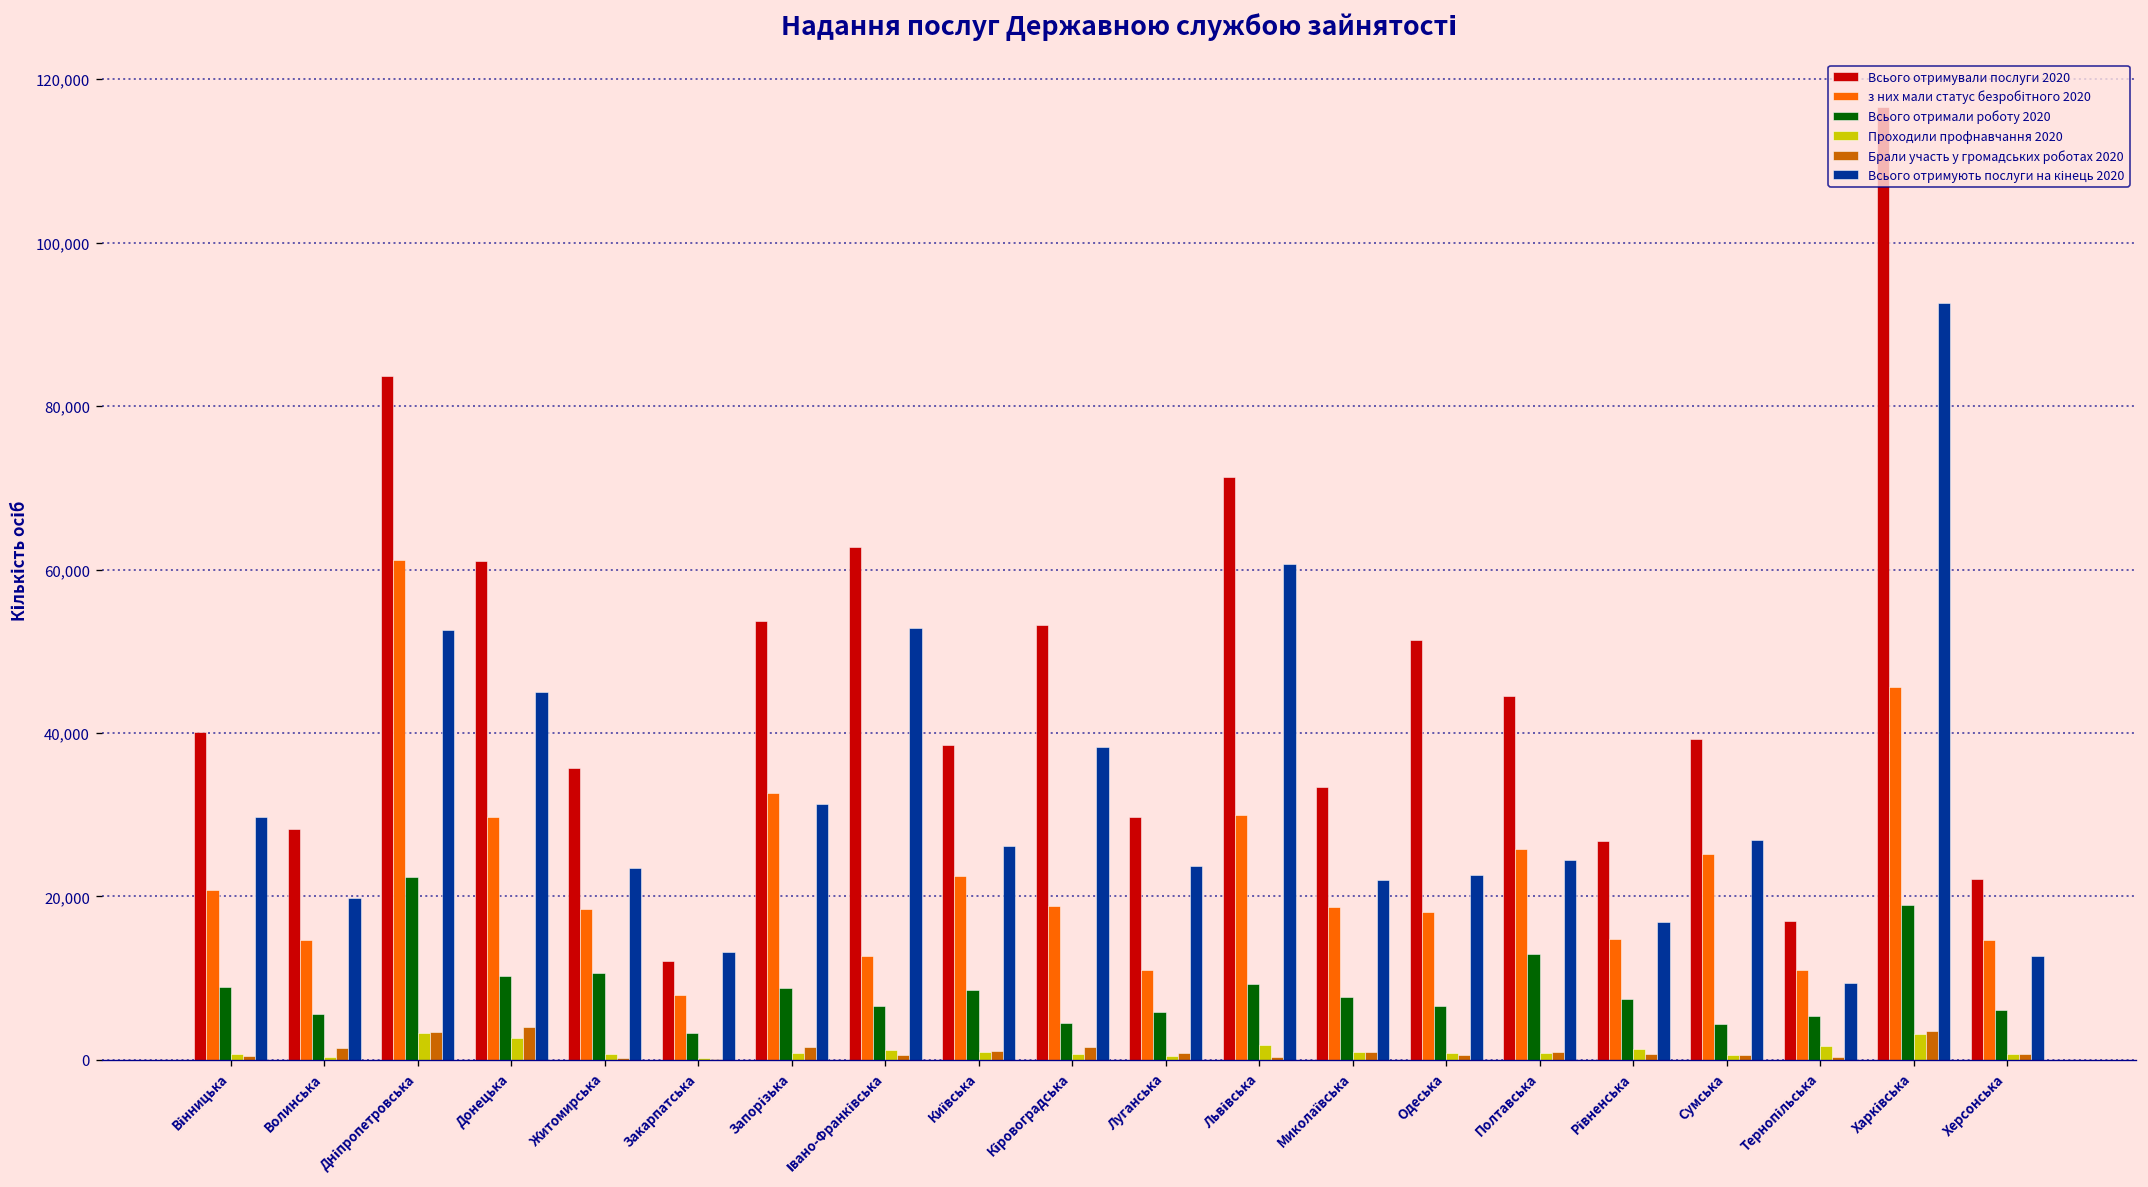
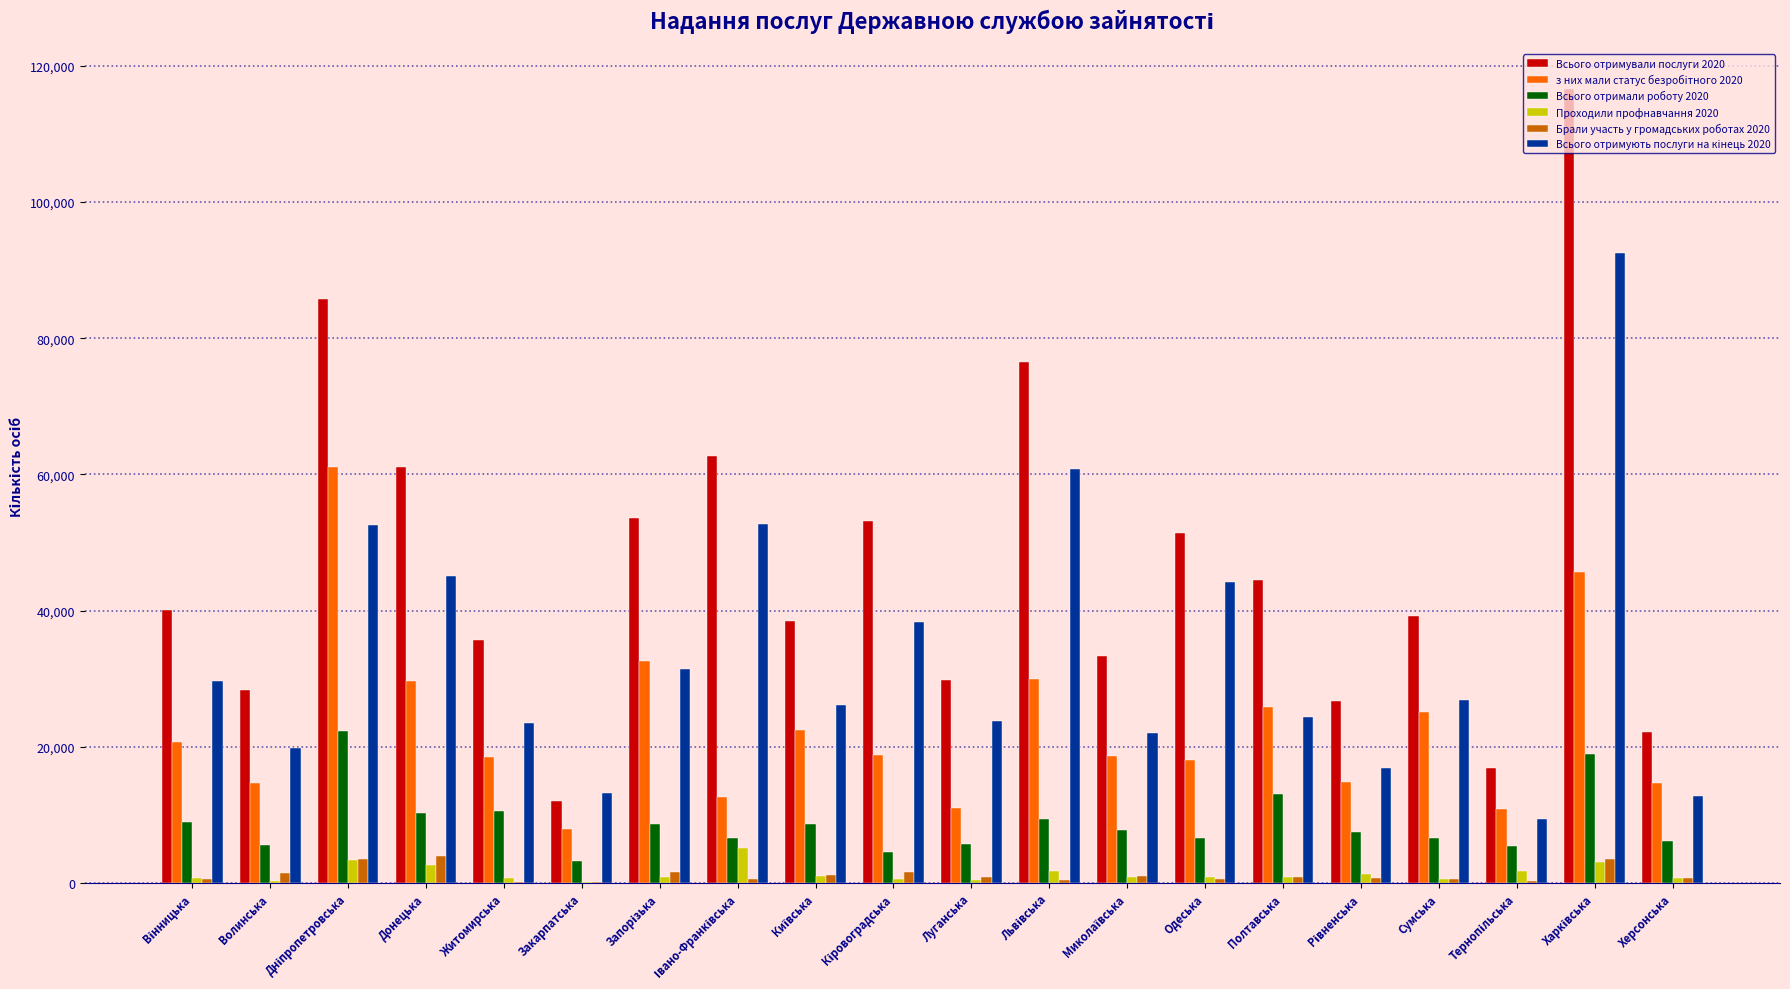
Всього отримували послуги 2020, Дніпропетровська: 84,000 -> 86,000
Проходили профнавчання 2020, Івано-Франківська: 1,000 -> 5,000
Всього отримували послуги 2020, Львівська: 71,000 -> 76,000
Всього отримують послуги на кінець 2020, Одеська: 23,000 -> 44,000
Всього отримали роботу 2020, Сумська: 4,000 -> 7,000
